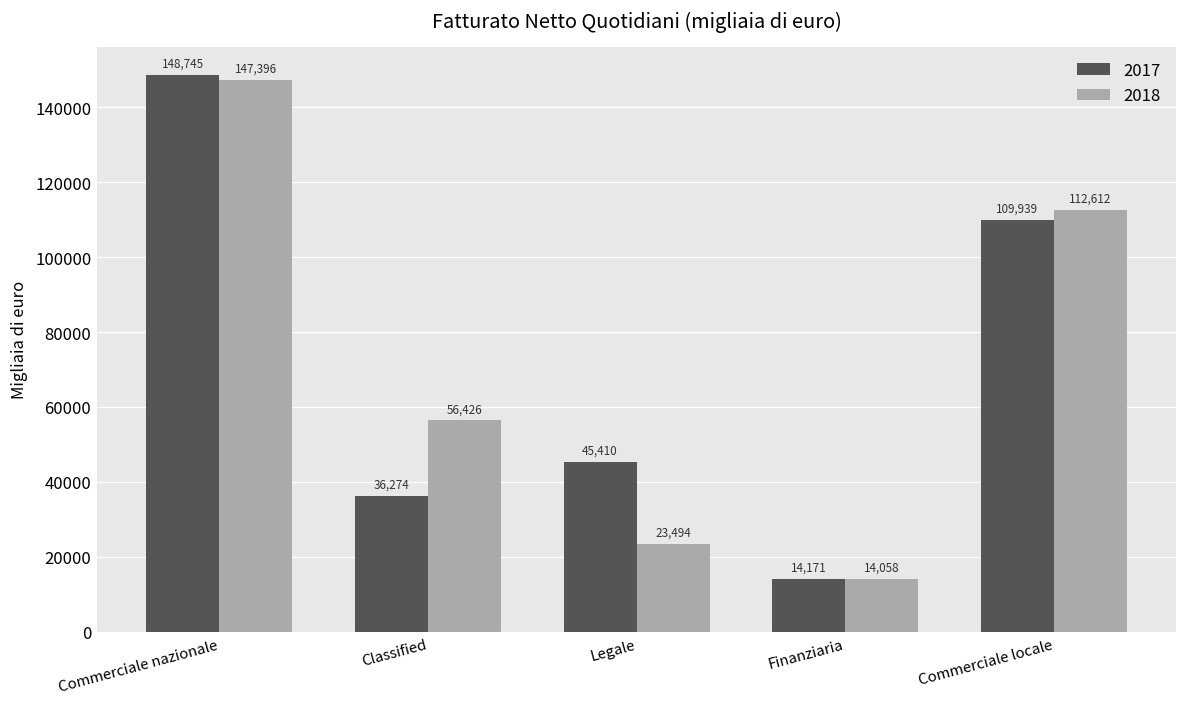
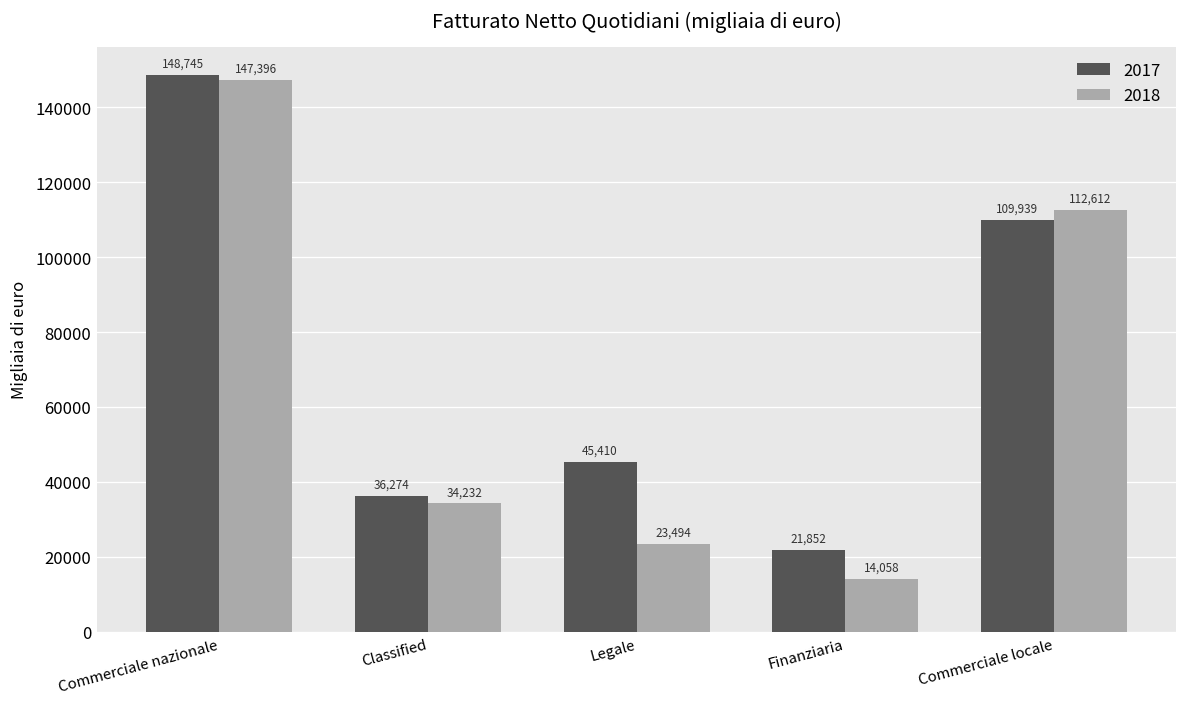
2018, Classified: 56,426 -> 34,232
2017, Finanziaria: 14,171 -> 21,852
